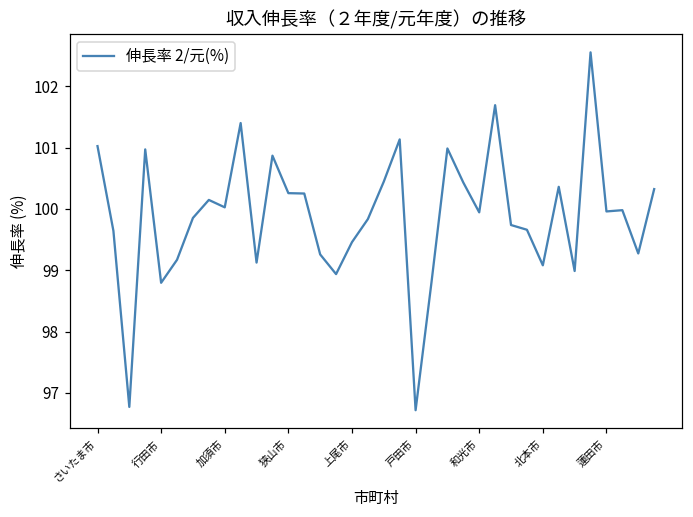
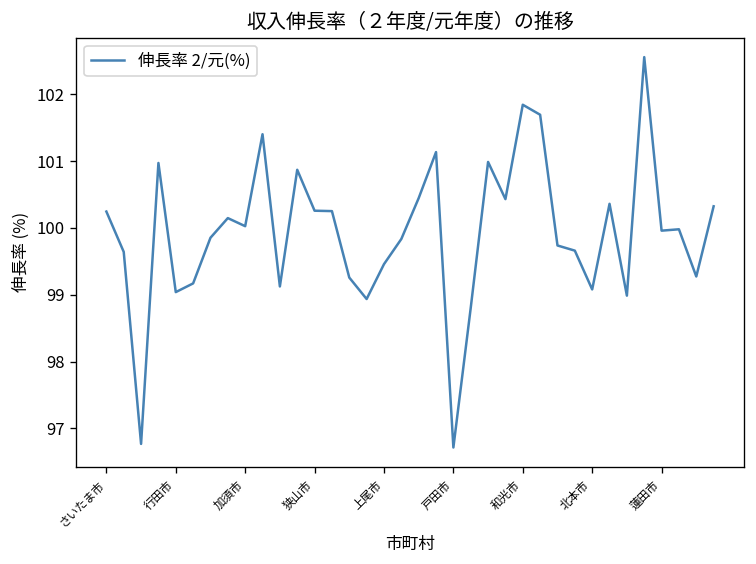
さいたま市: 101.0 -> 100.2
行田市: 98.8 -> 99.0
和光市: 99.9 -> 101.8
